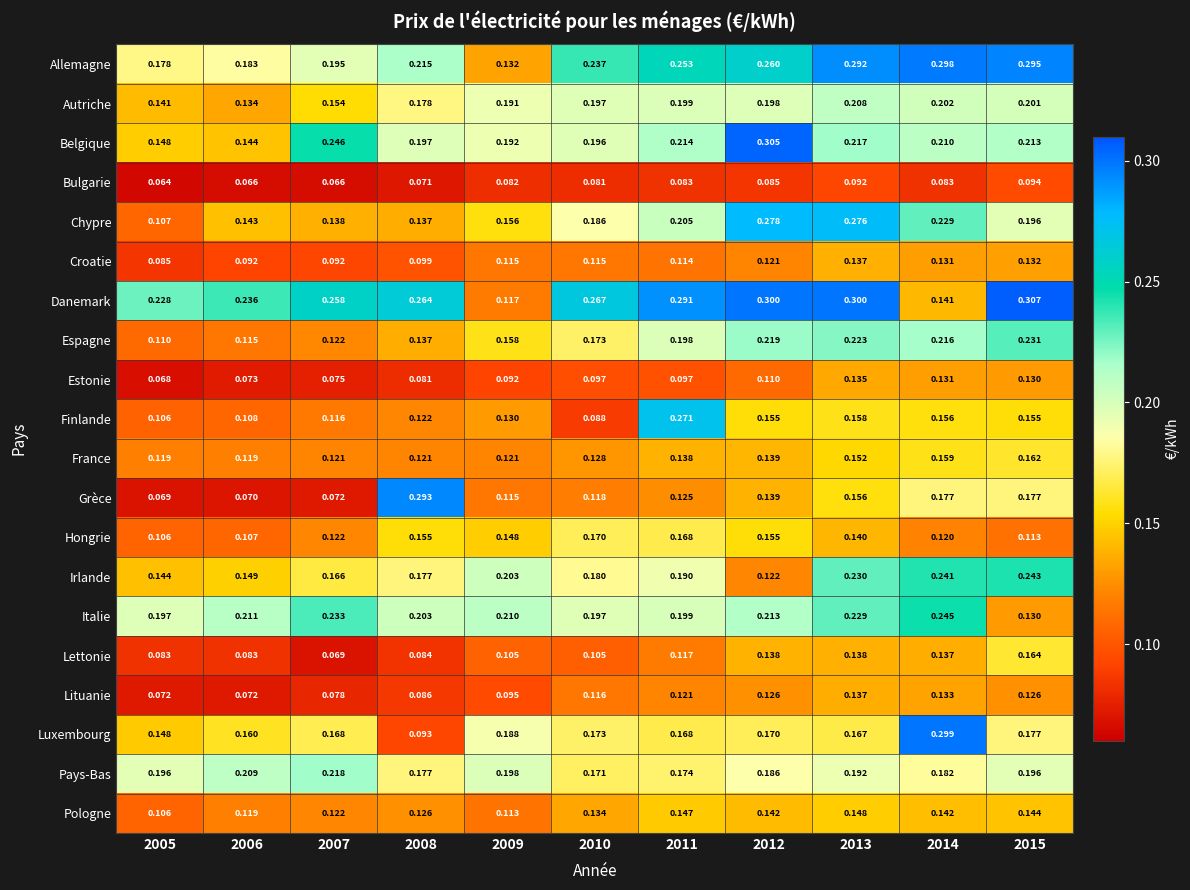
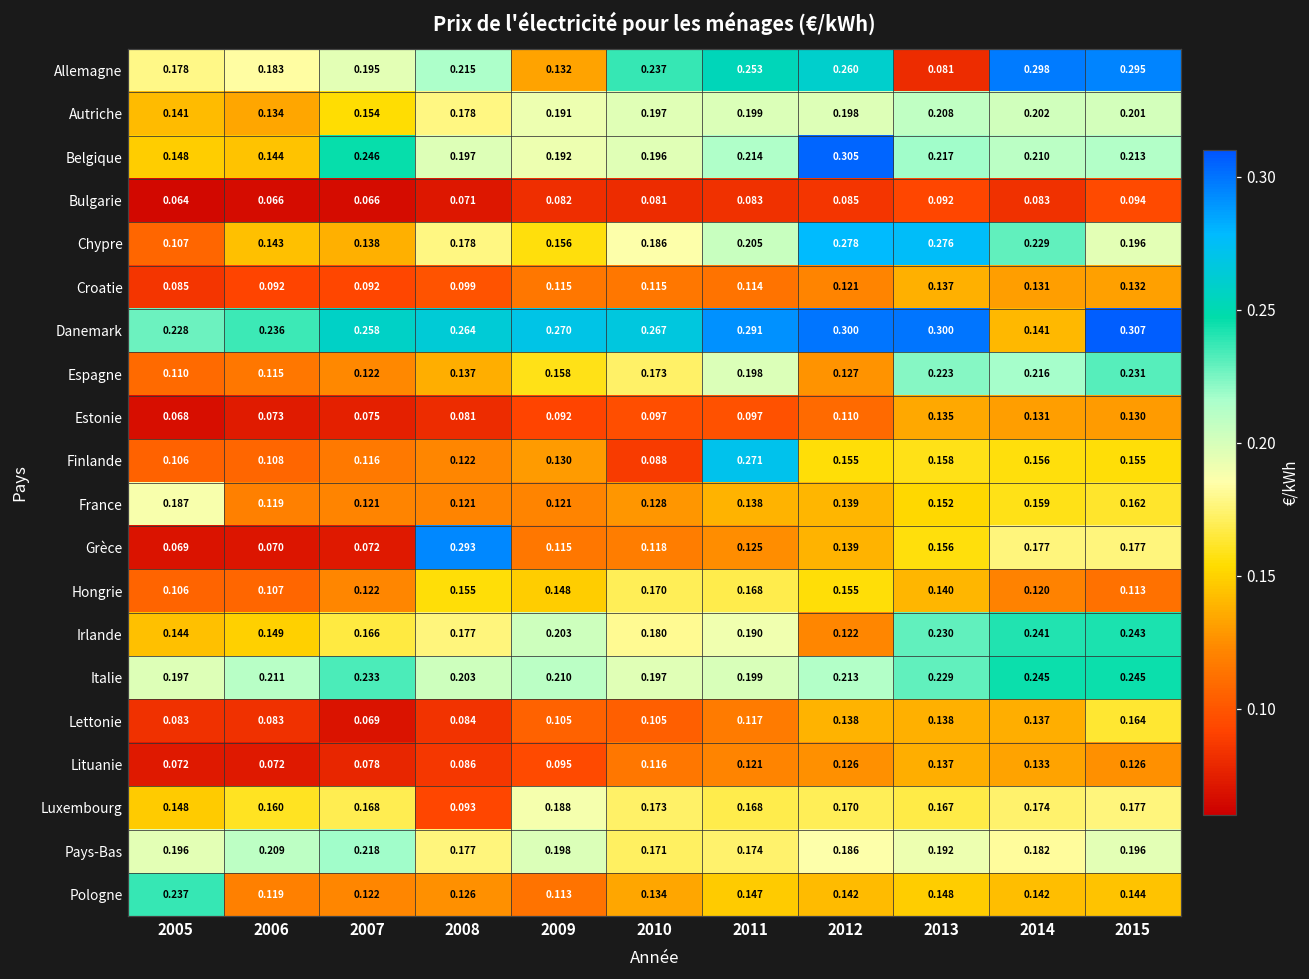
Allemagne, 2013: 0.292 -> 0.081
Chypre, 2008: 0.137 -> 0.178
Danemark, 2009: 0.117 -> 0.270
Espagne, 2012: 0.219 -> 0.127
France, 2005: 0.119 -> 0.187
Italie, 2015: 0.130 -> 0.245
Luxembourg, 2014: 0.299 -> 0.174
Pologne, 2005: 0.106 -> 0.237
